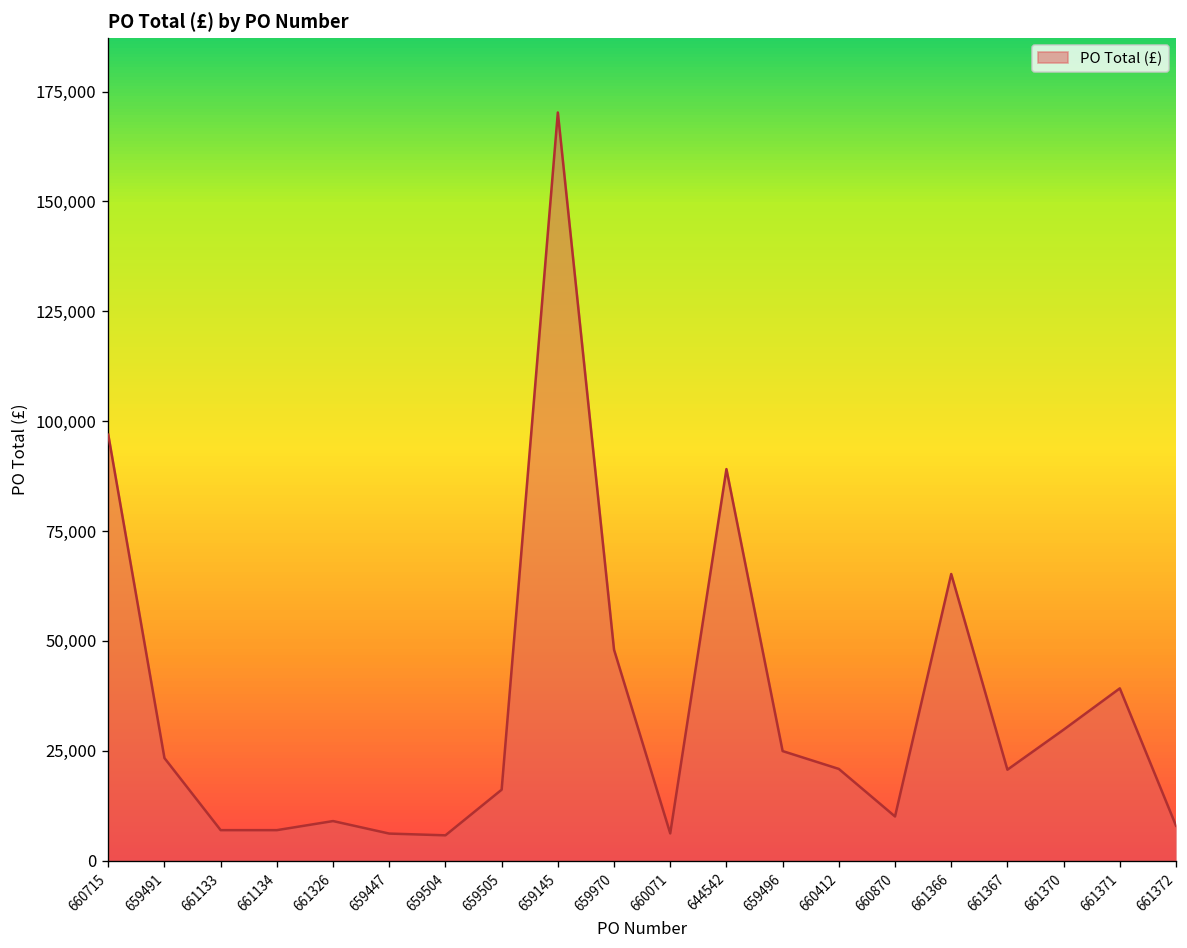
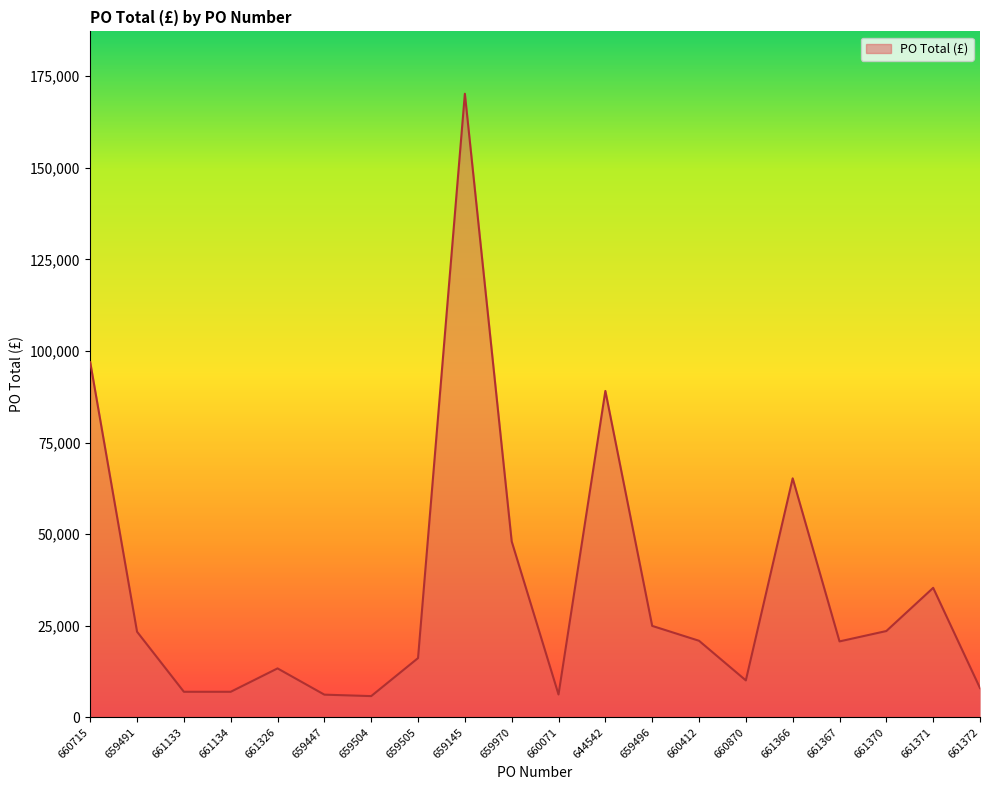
661326: 9,000 -> 13,000
661370: 30,000 -> 24,000
661371: 39,000 -> 35,000
